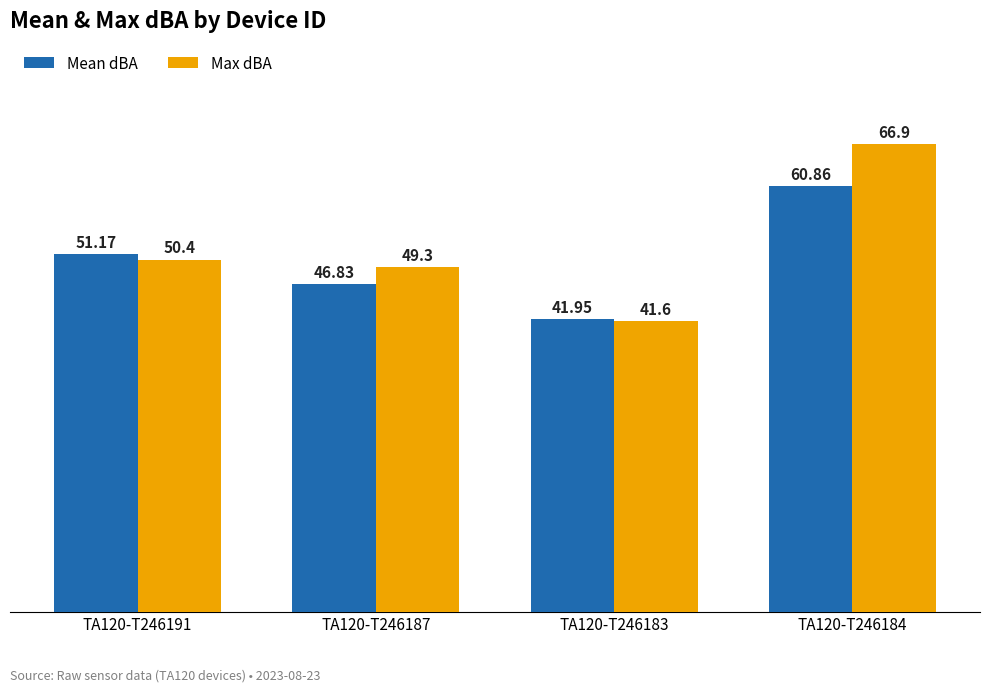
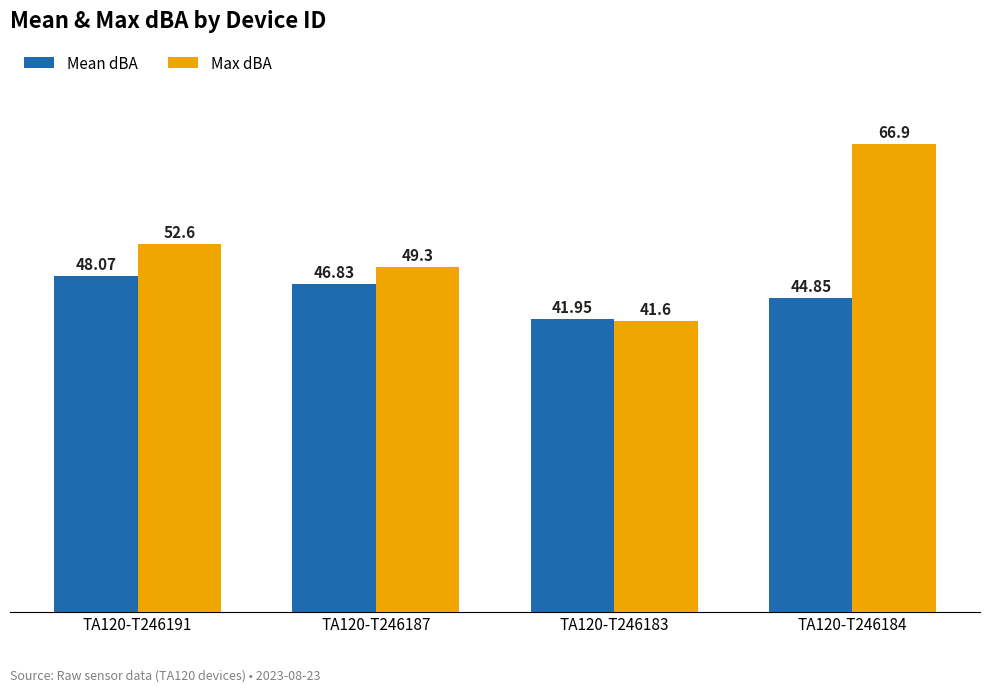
Mean dBA, TA120-T246191: 51.17 -> 48.07
Max dBA, TA120-T246191: 50.4 -> 52.6
Mean dBA, TA120-T246184: 60.86 -> 44.85
